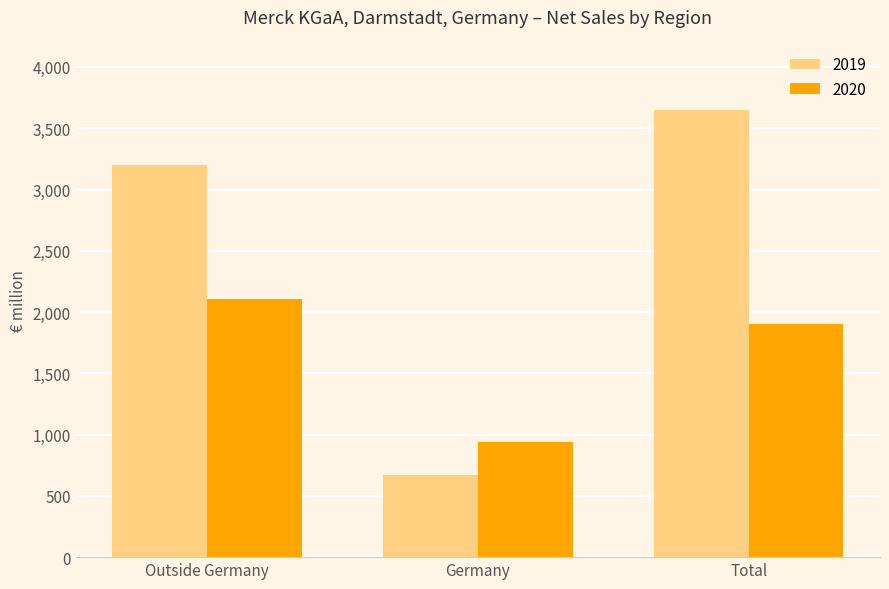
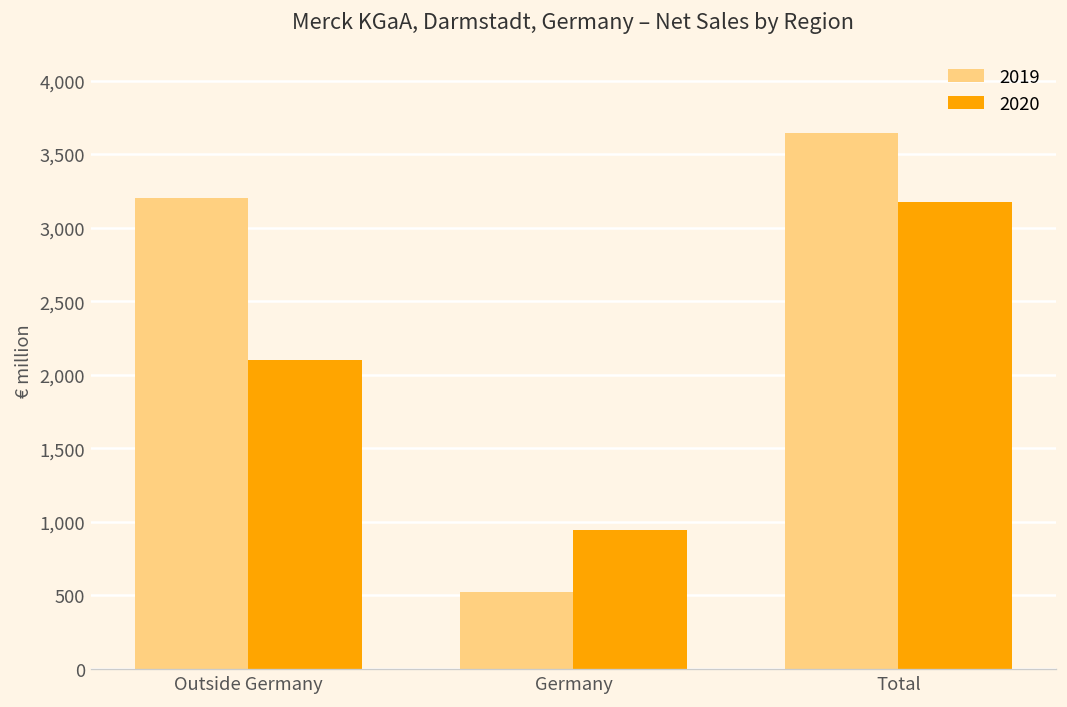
2019, Germany: 670 -> 520
2020, Total: 1,900 -> 3,180
